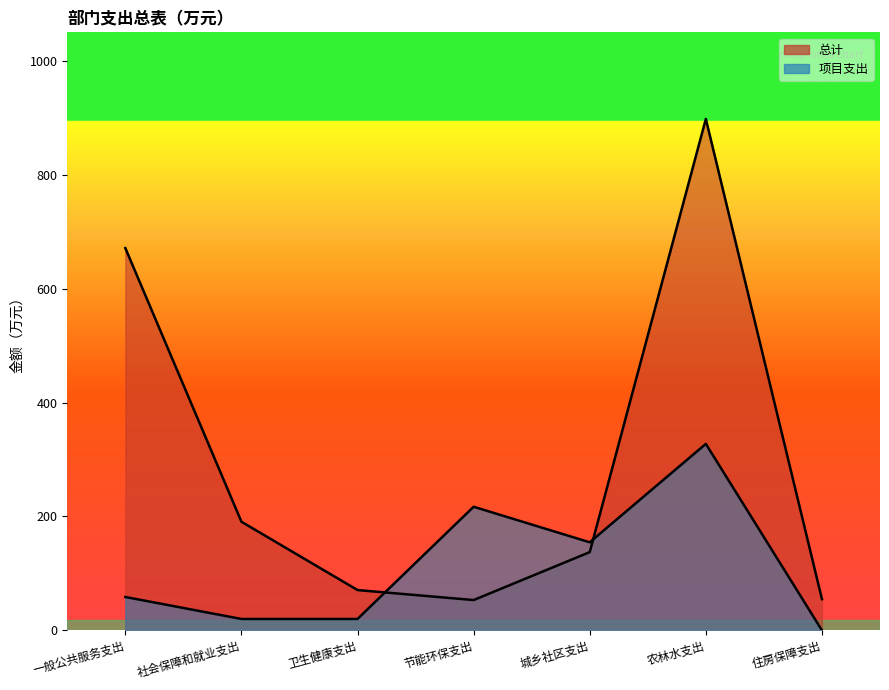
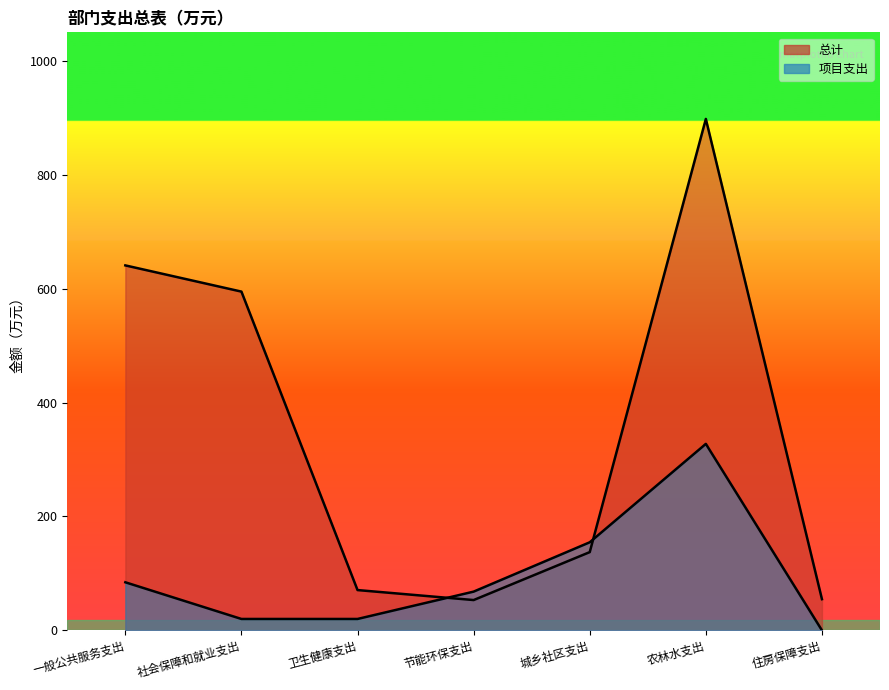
总计, 一般公共服务支出: 670 -> 640
项目支出, 一般公共服务支出: 60 -> 80
总计, 社会保障和就业支出: 190 -> 590
项目支出, 节能环保支出: 220 -> 70
